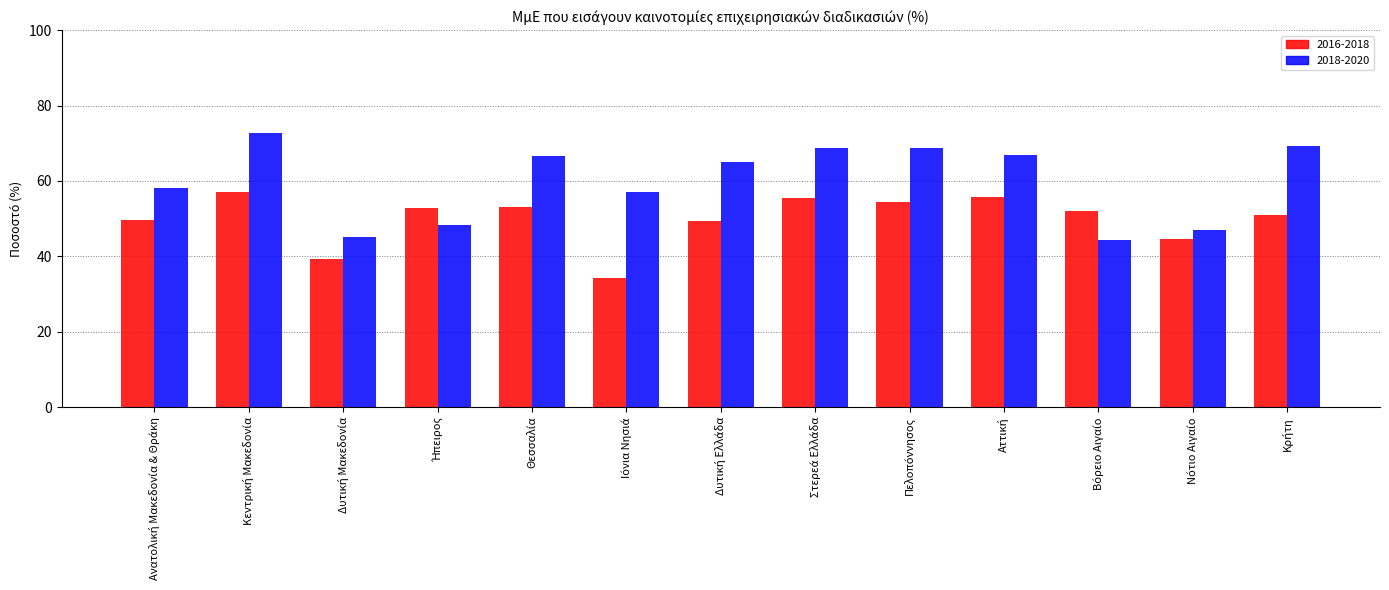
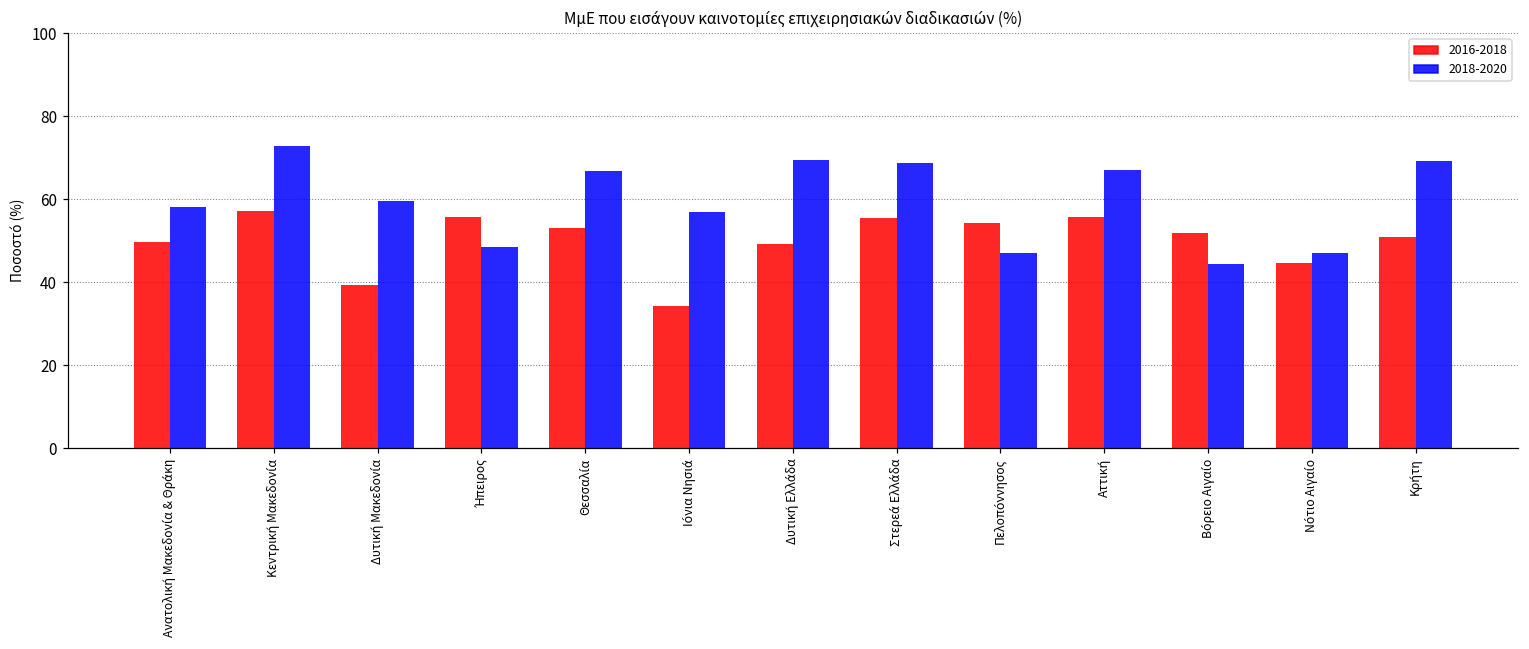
2018-2020, Δυτική Μακεδονία: 45 -> 59
2016-2018, Ήπειρος: 53 -> 56
2018-2020, Δυτική Ελλάδα: 65 -> 69
2018-2020, Πελοπόννησος: 69 -> 47
